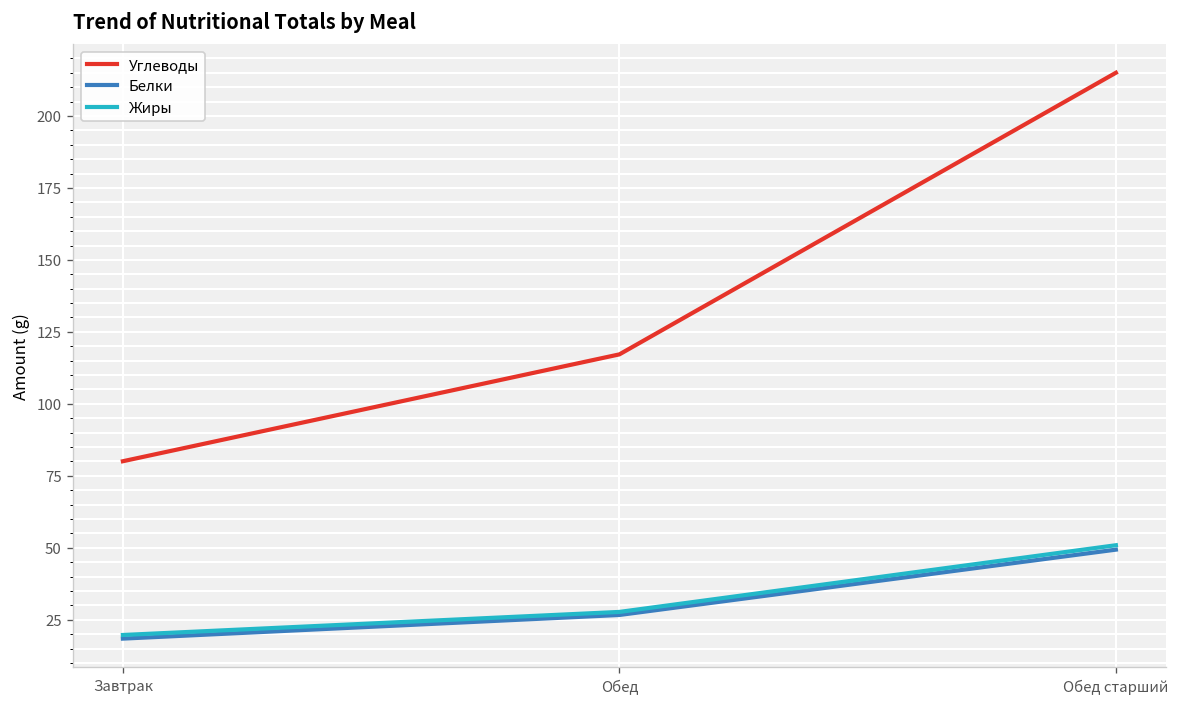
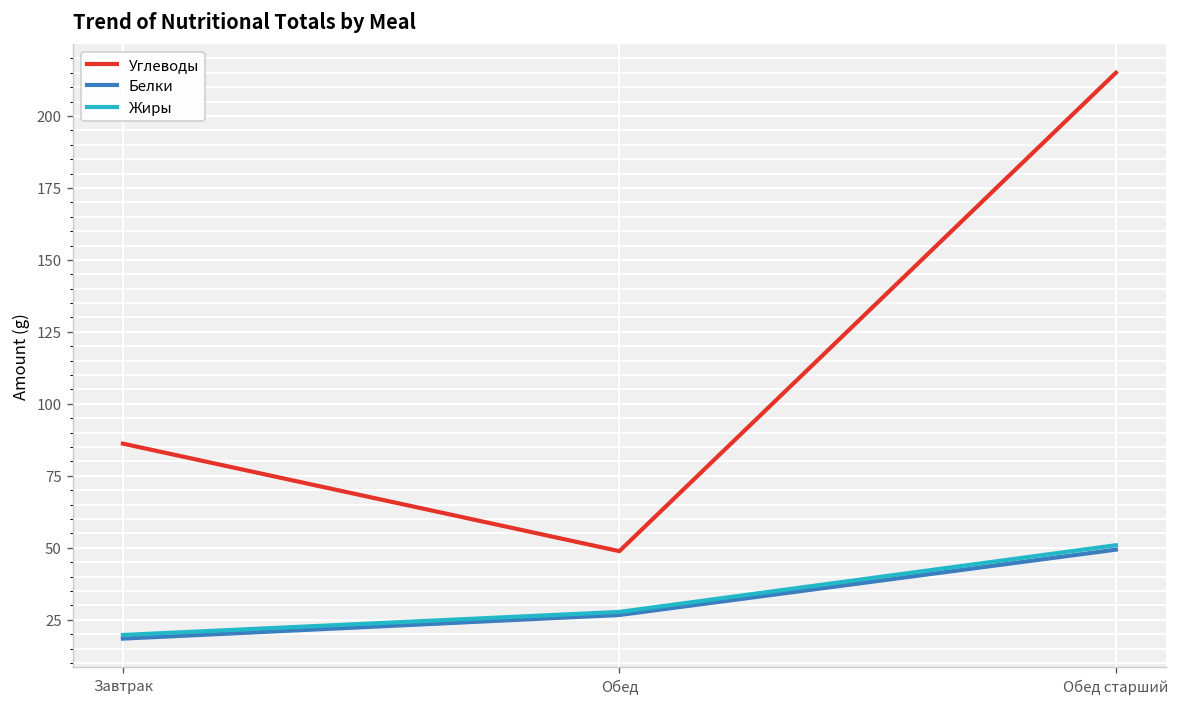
Углеводы, Завтрак: 80 -> 86
Углеводы, Обед: 117 -> 49
